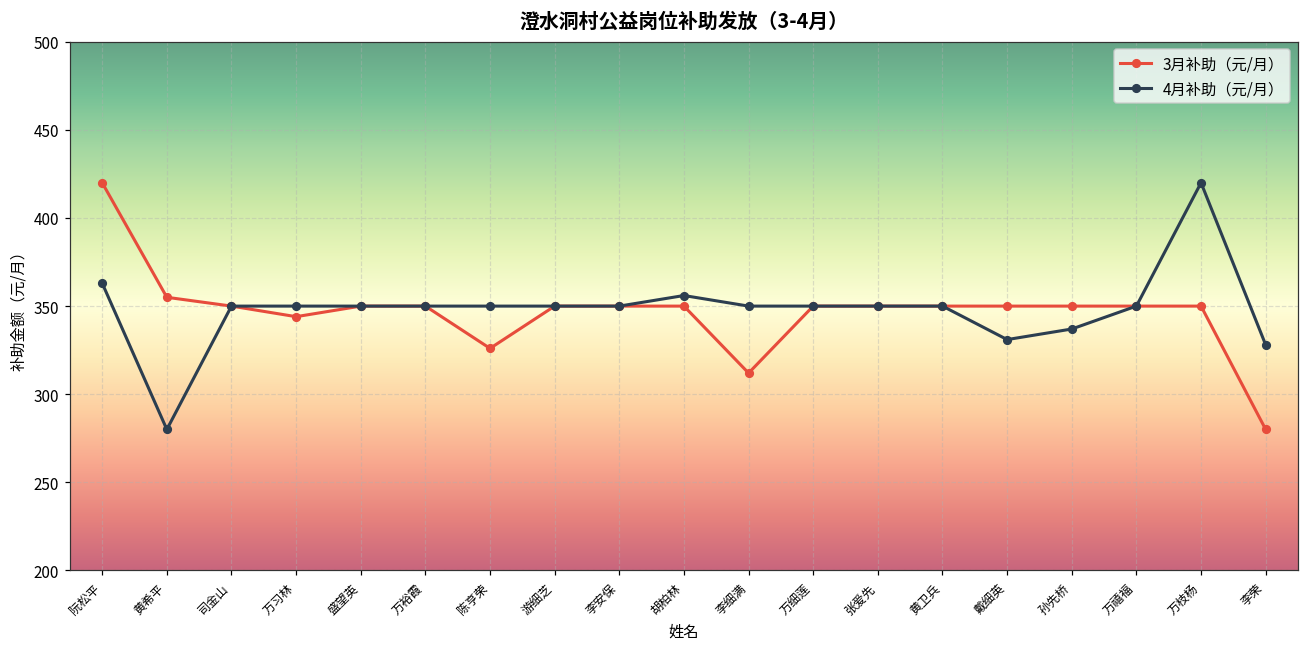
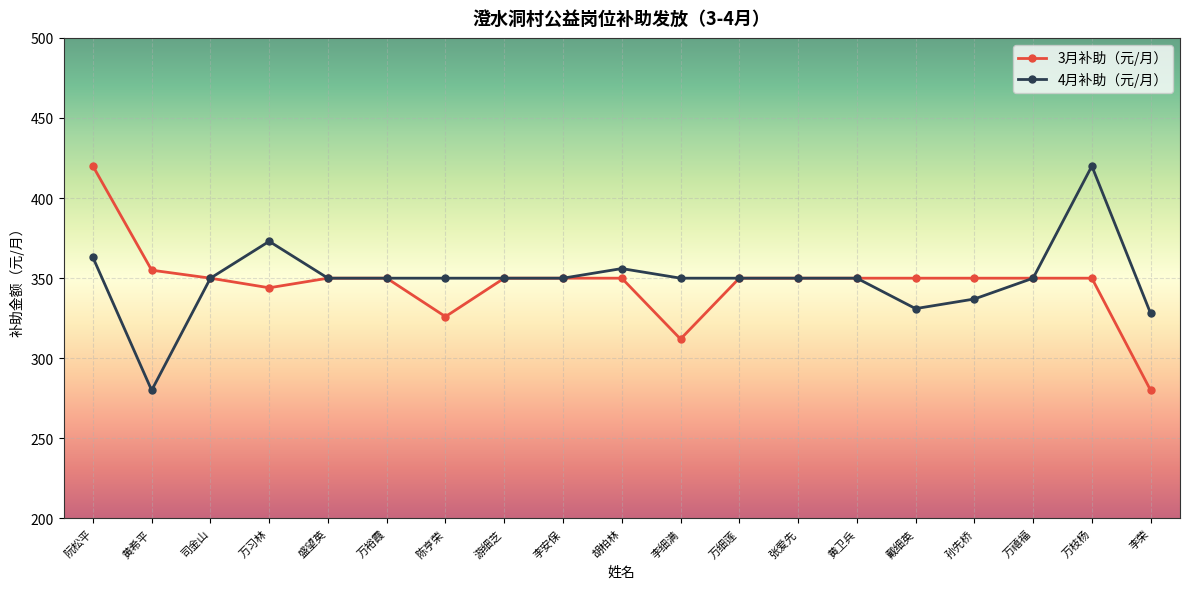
4月补助（元/月）, 万习林: 350 -> 373
